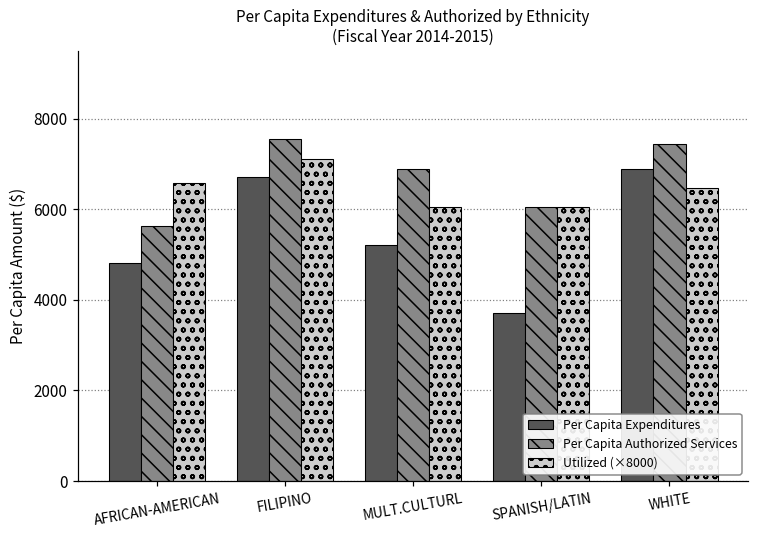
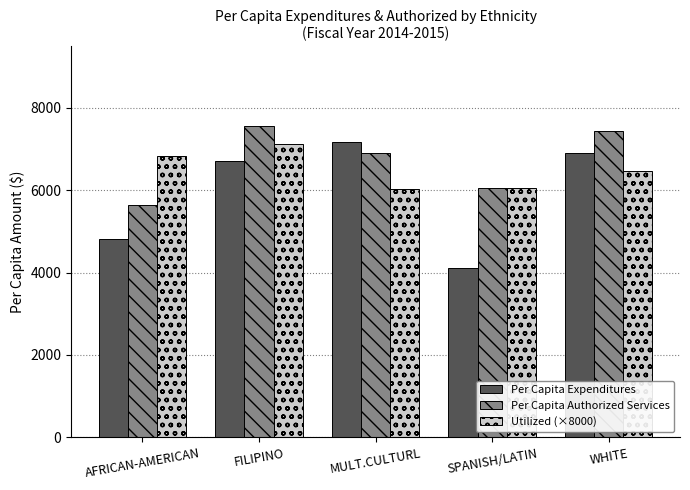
Utilized (×8000), AFRICAN-AMERICAN: 6600 -> 6800
Per Capita Expenditures, MULT.CULTURL: 5200 -> 7200
Per Capita Expenditures, SPANISH/LATIN: 3700 -> 4100
